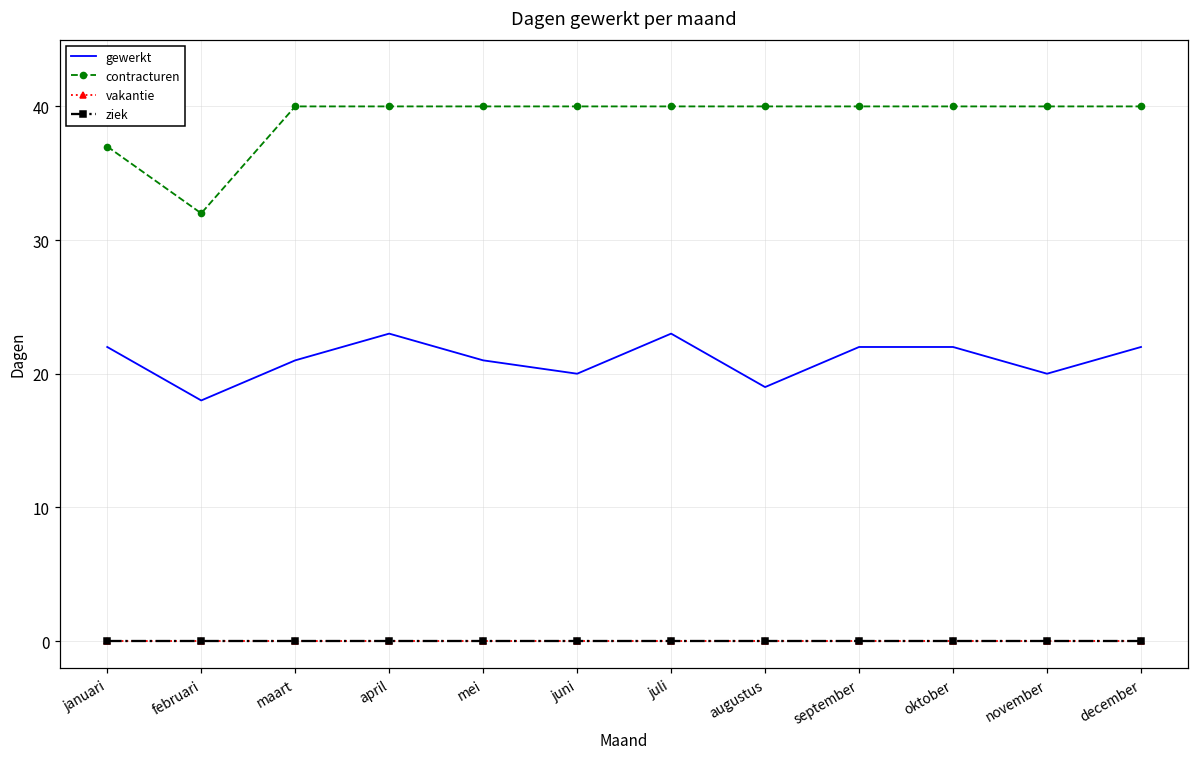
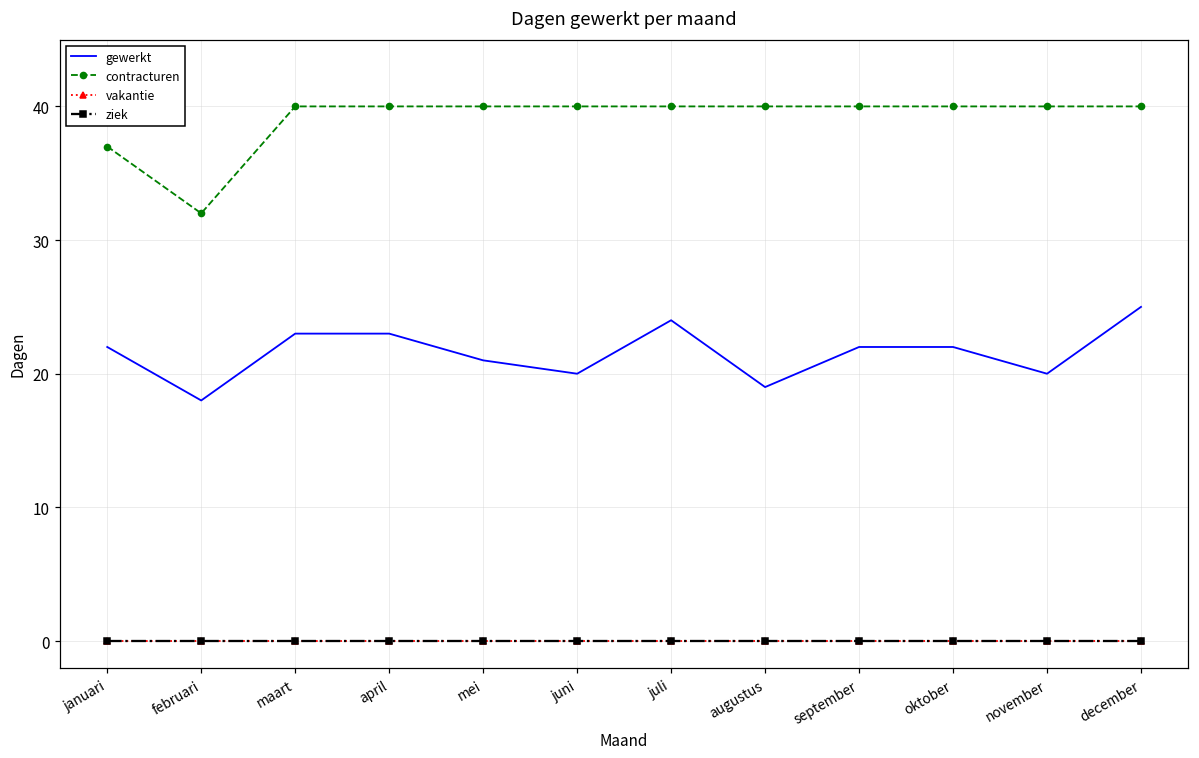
gewerkt, maart: 21 -> 23
gewerkt, juli: 23 -> 24
gewerkt, december: 22 -> 25
